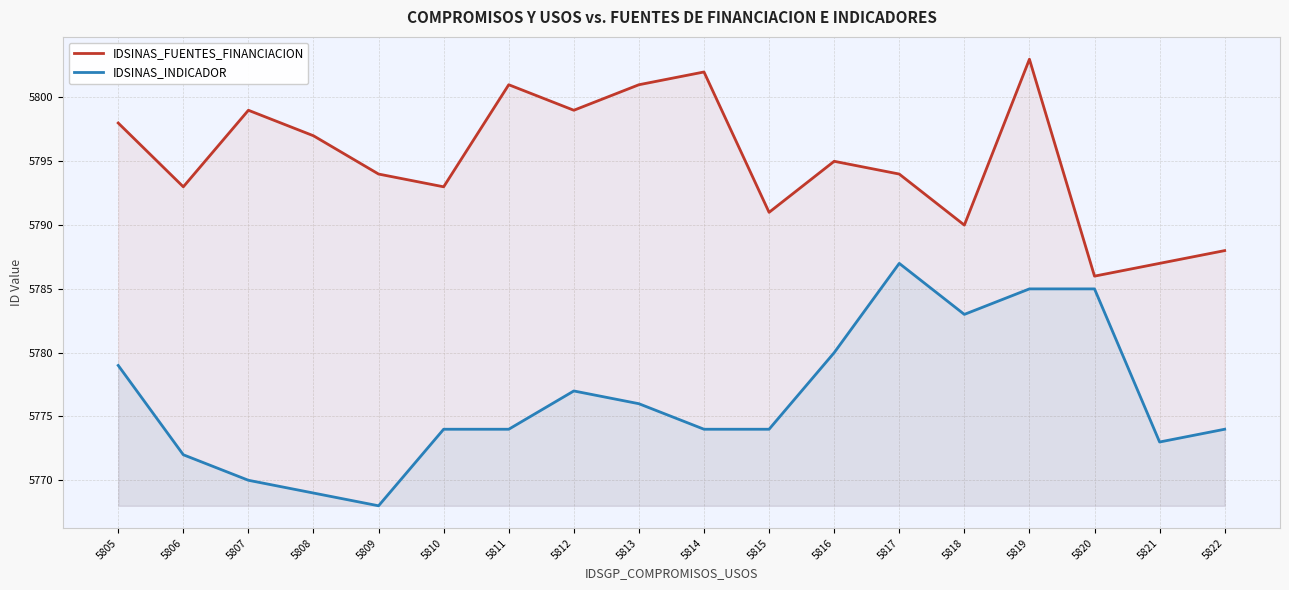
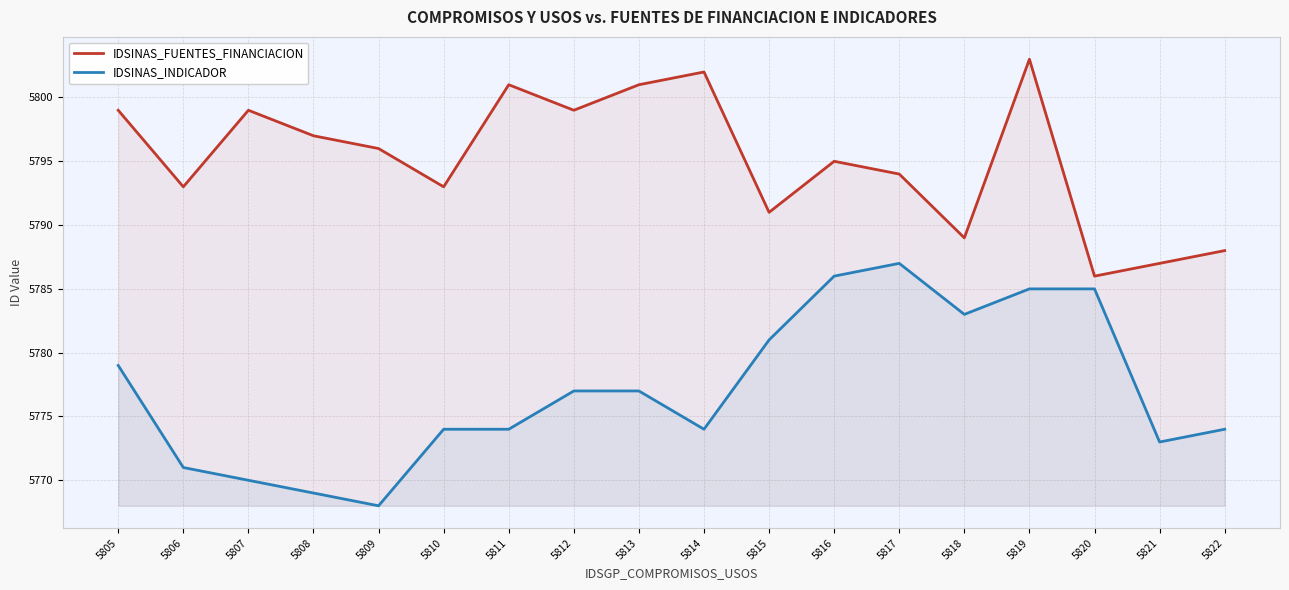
IDSINAS_FUENTES_FINANCIACION, 5805: 5798 -> 5799
IDSINAS_INDICADOR, 5806: 5772 -> 5771
IDSINAS_FUENTES_FINANCIACION, 5809: 5794 -> 5796
IDSINAS_INDICADOR, 5813: 5776 -> 5777
IDSINAS_INDICADOR, 5815: 5774 -> 5781
IDSINAS_INDICADOR, 5816: 5780 -> 5786
IDSINAS_FUENTES_FINANCIACION, 5818: 5790 -> 5789
